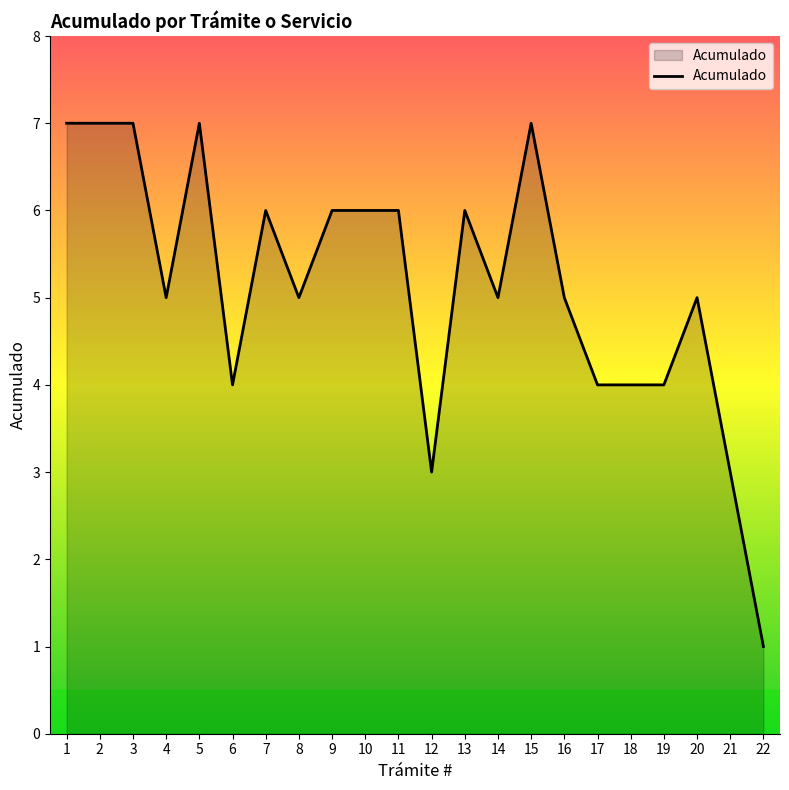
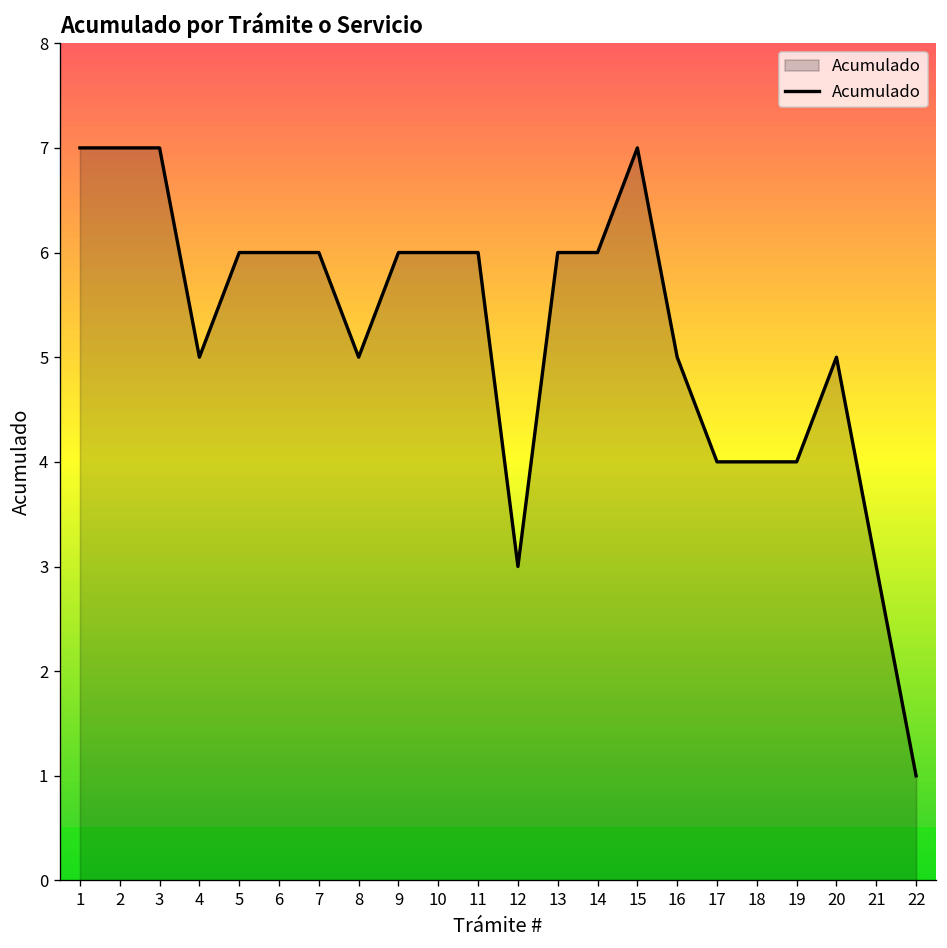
5: 7 -> 6
6: 4 -> 6
14: 5 -> 6
